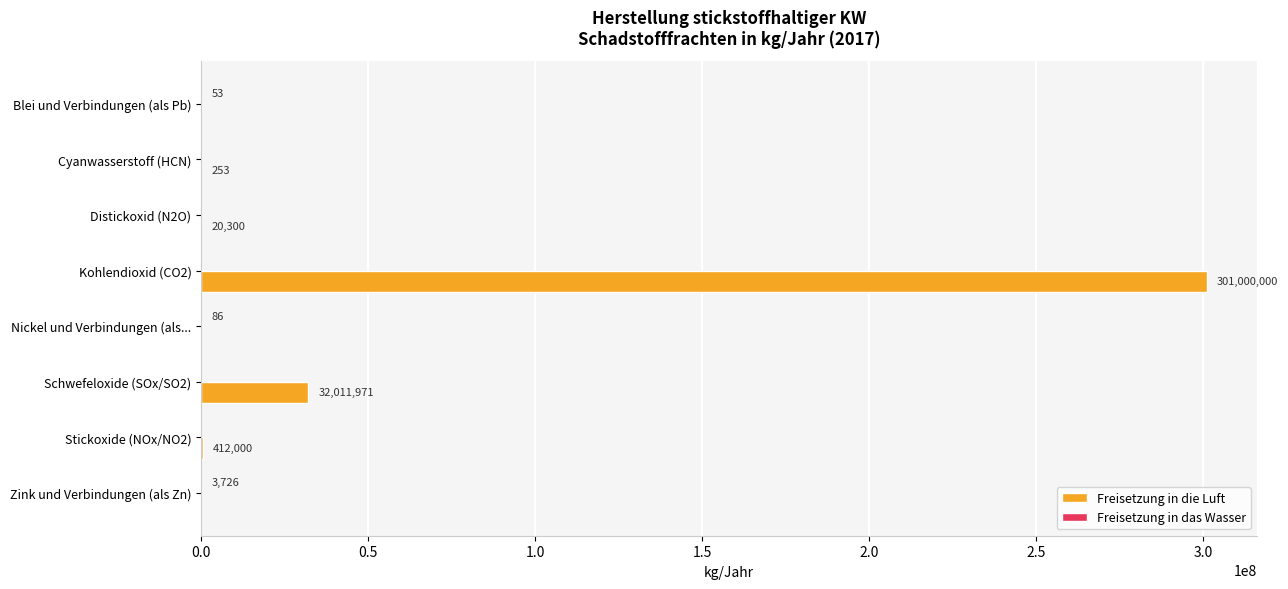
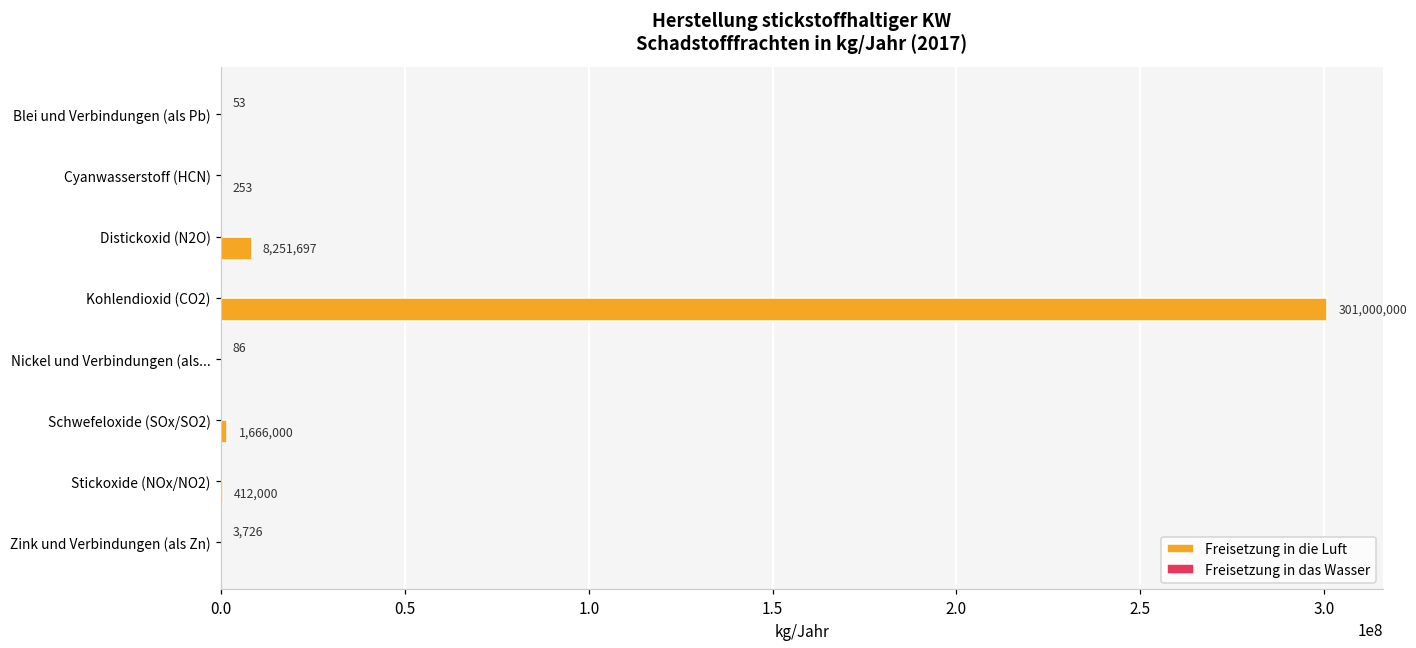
Freisetzung in die Luft, Distickoxid (N2O): 20,300 -> 8,251,697
Freisetzung in die Luft, Schwefeloxide (SOx/SO2): 32,011,971 -> 1,666,000
